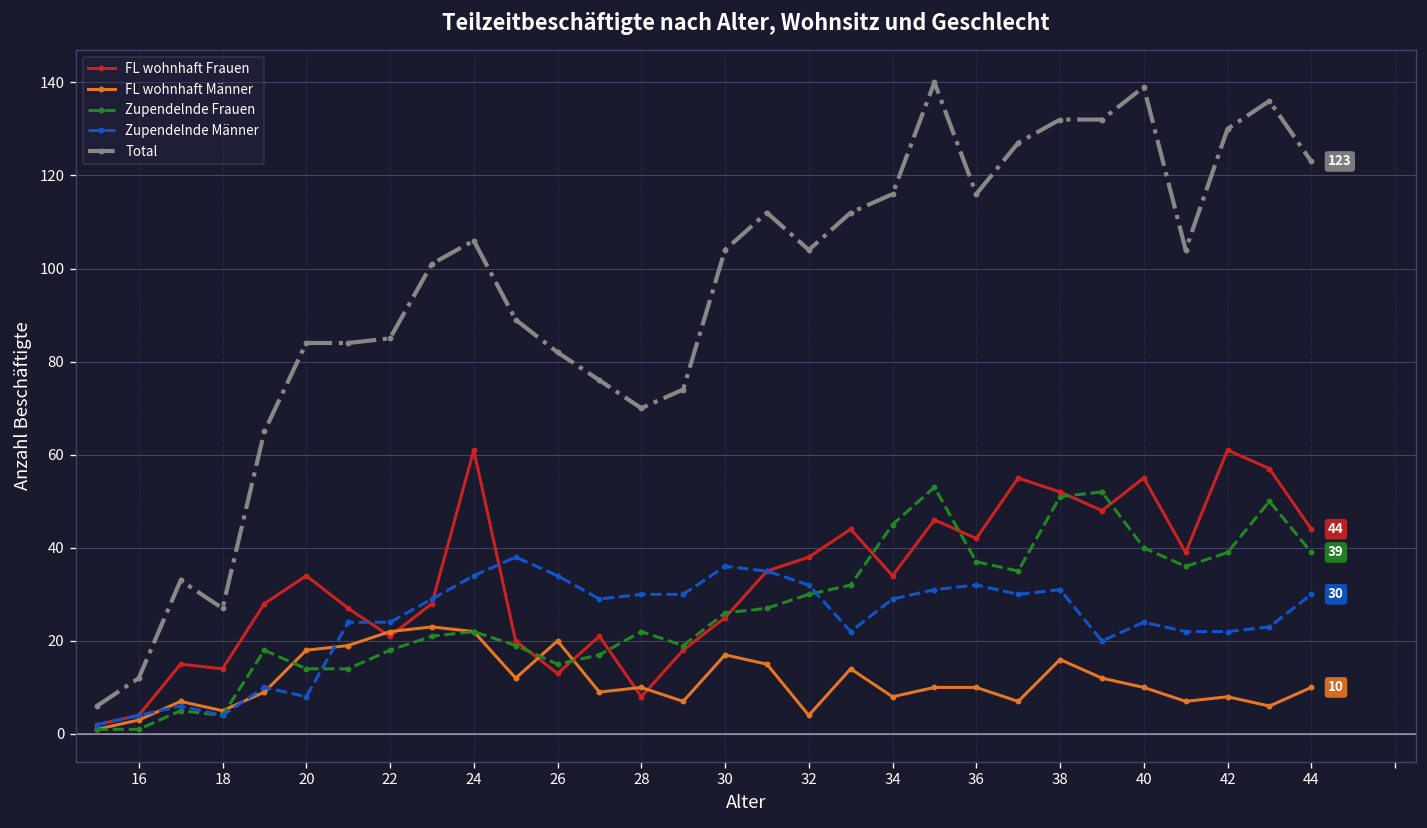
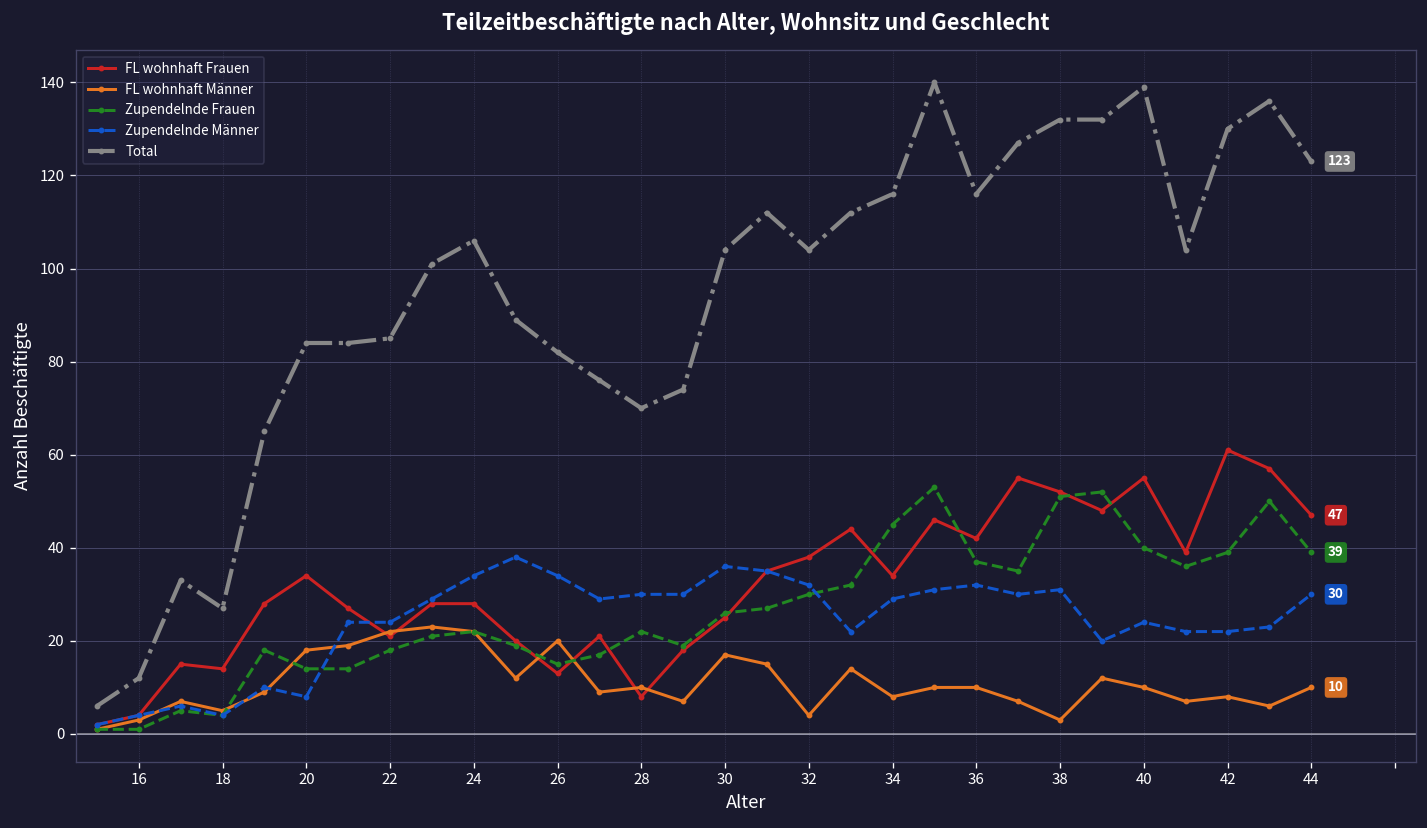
FL wohnhaft Frauen, 24: 61 -> 28
FL wohnhaft Männer, 38: 16 -> 3
FL wohnhaft Frauen, 44: 44 -> 47
